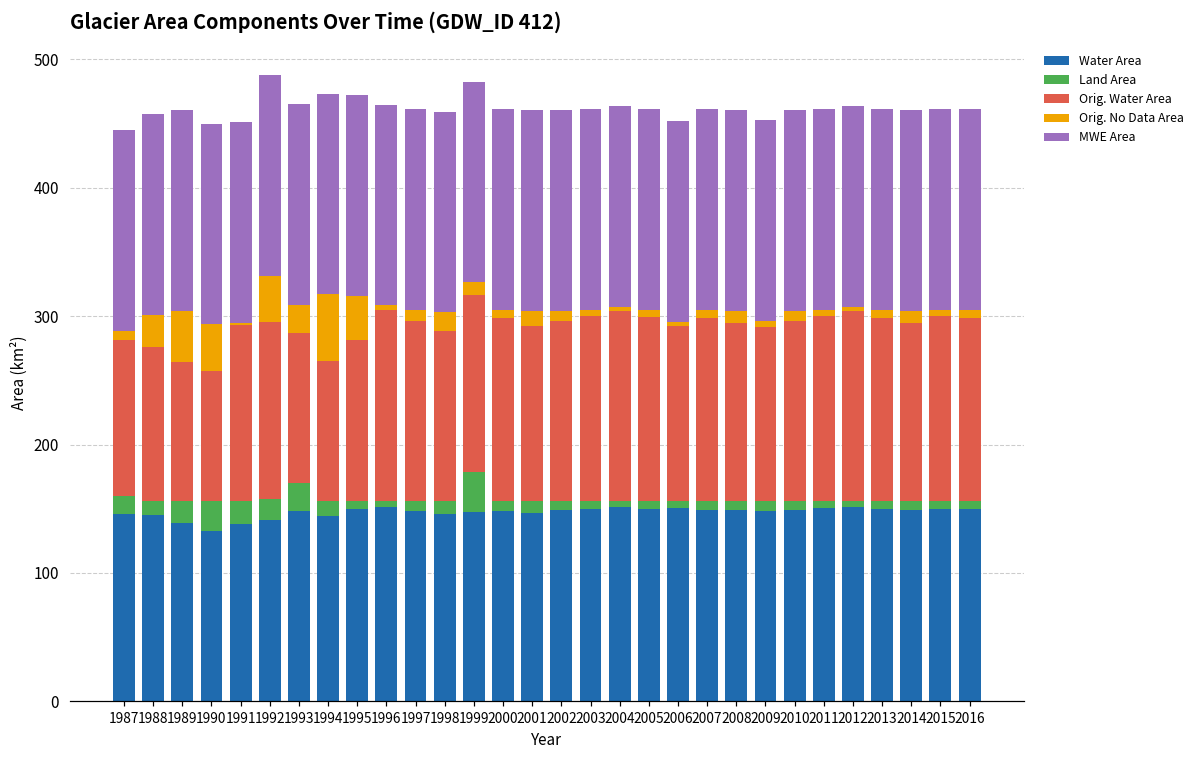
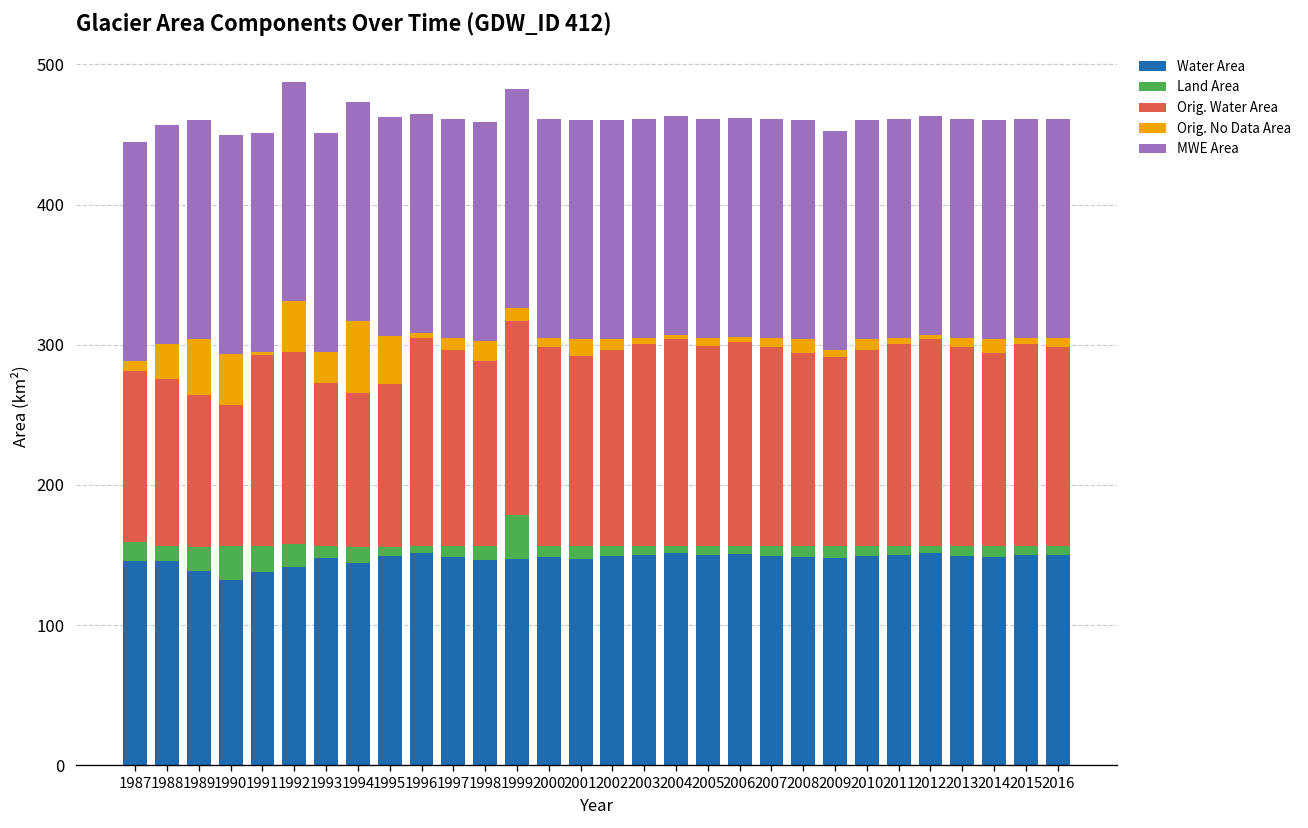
Land Area, 1993: 22 -> 8
Orig. Water Area, 1995: 125 -> 116
Orig. Water Area, 2006: 136 -> 146
